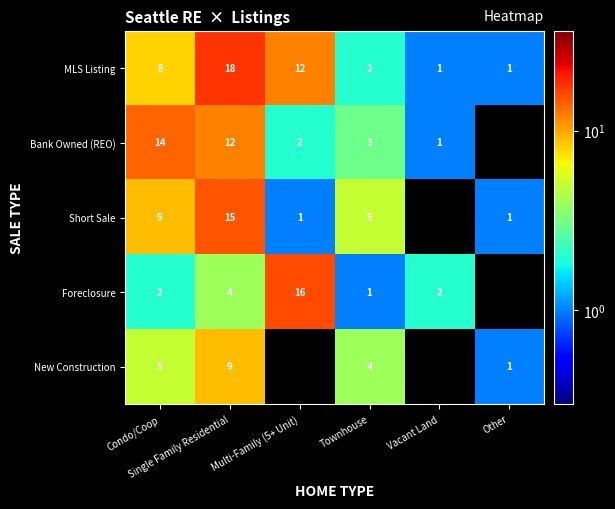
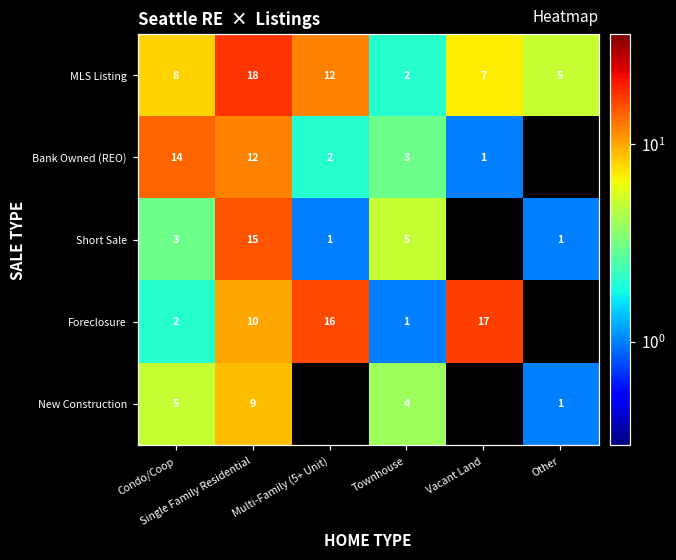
MLS Listing, Vacant Land: 1 -> 7
MLS Listing, Other: 1 -> 5
Short Sale, Condo/Coop: 9 -> 3
Foreclosure, Single Family Residential: 4 -> 10
Foreclosure, Vacant Land: 2 -> 17
